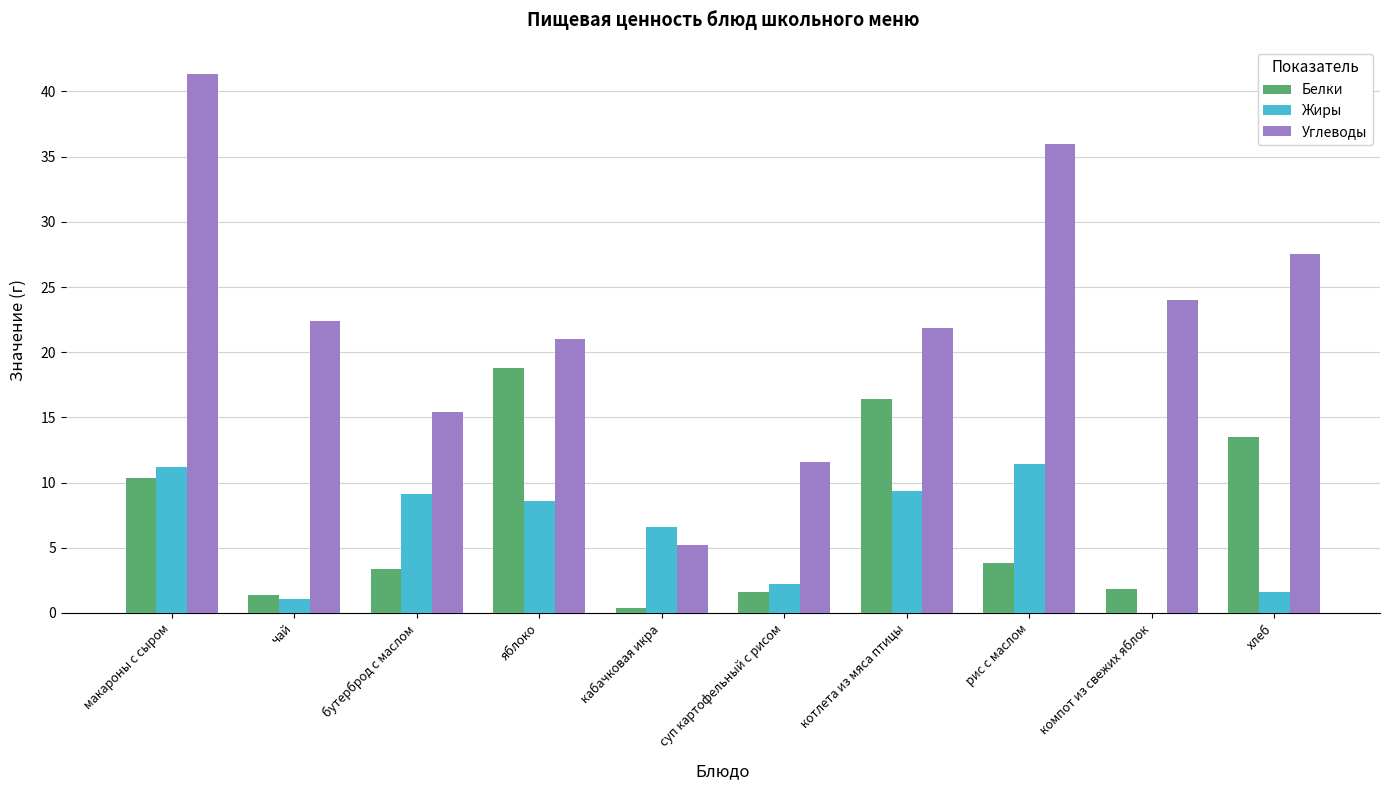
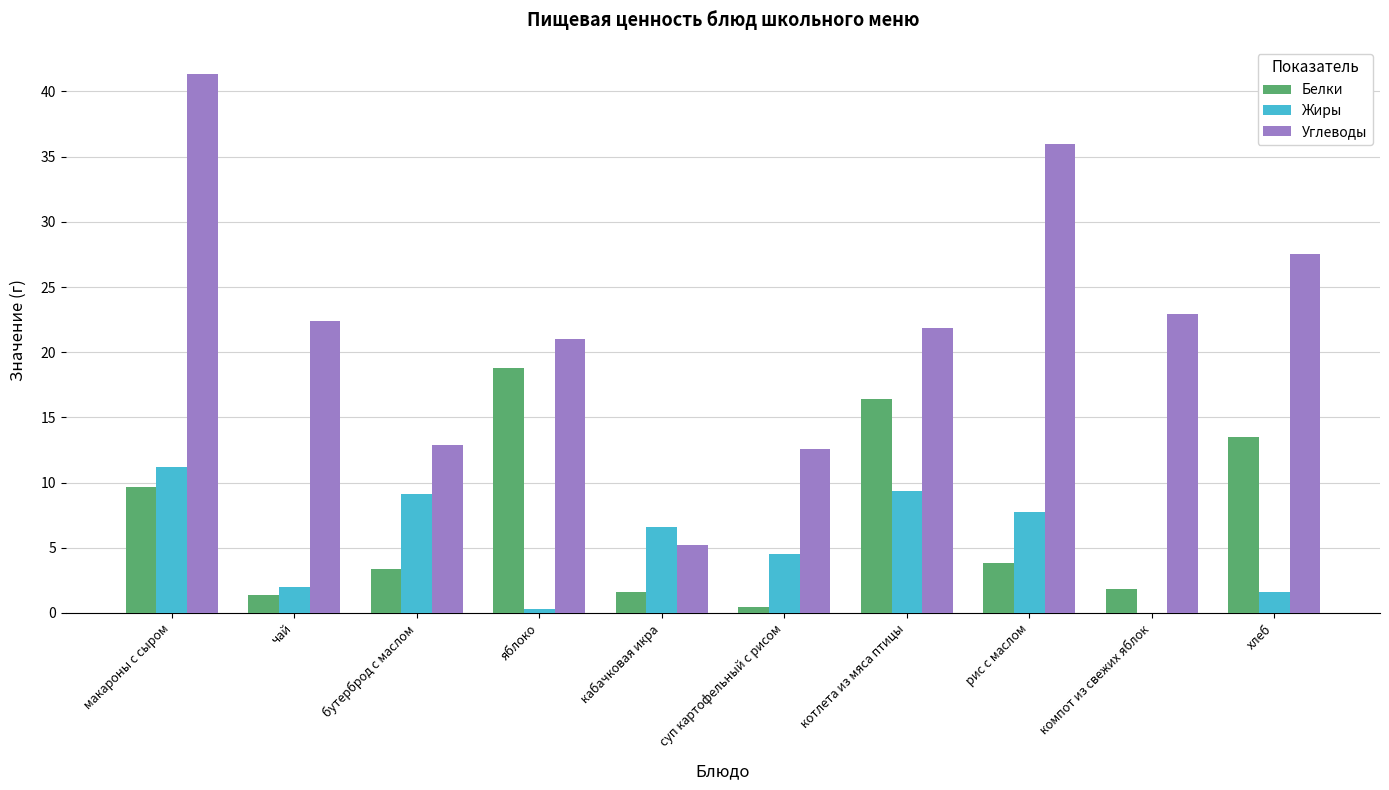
Белки, макароны с сыром: 10.3 -> 9.6
Жиры, чай: 1.1 -> 2.0
Углеводы, бутерброд с маслом: 15.4 -> 12.9
Жиры, яблоко: 8.6 -> 0.3
Белки, кабачковая икра: 0.4 -> 1.6
Белки, суп картофельный с рисом: 1.6 -> 0.5
Жиры, суп картофельный с рисом: 2.2 -> 4.5
Углеводы, суп картофельный с рисом: 11.6 -> 12.6
Жиры, рис с маслом: 11.4 -> 7.8
Углеводы, компот из свежих яблок: 24.0 -> 22.9
